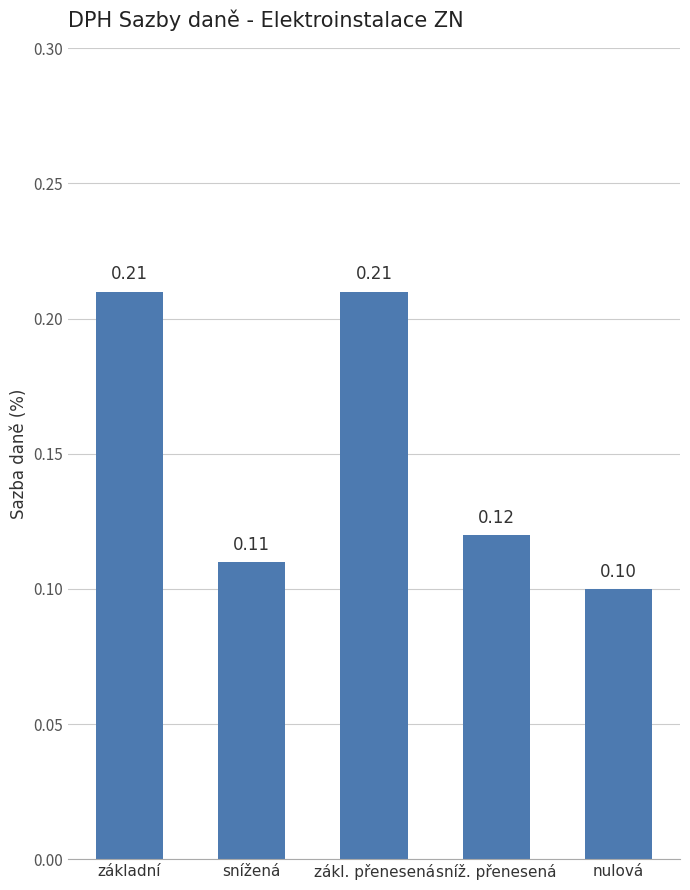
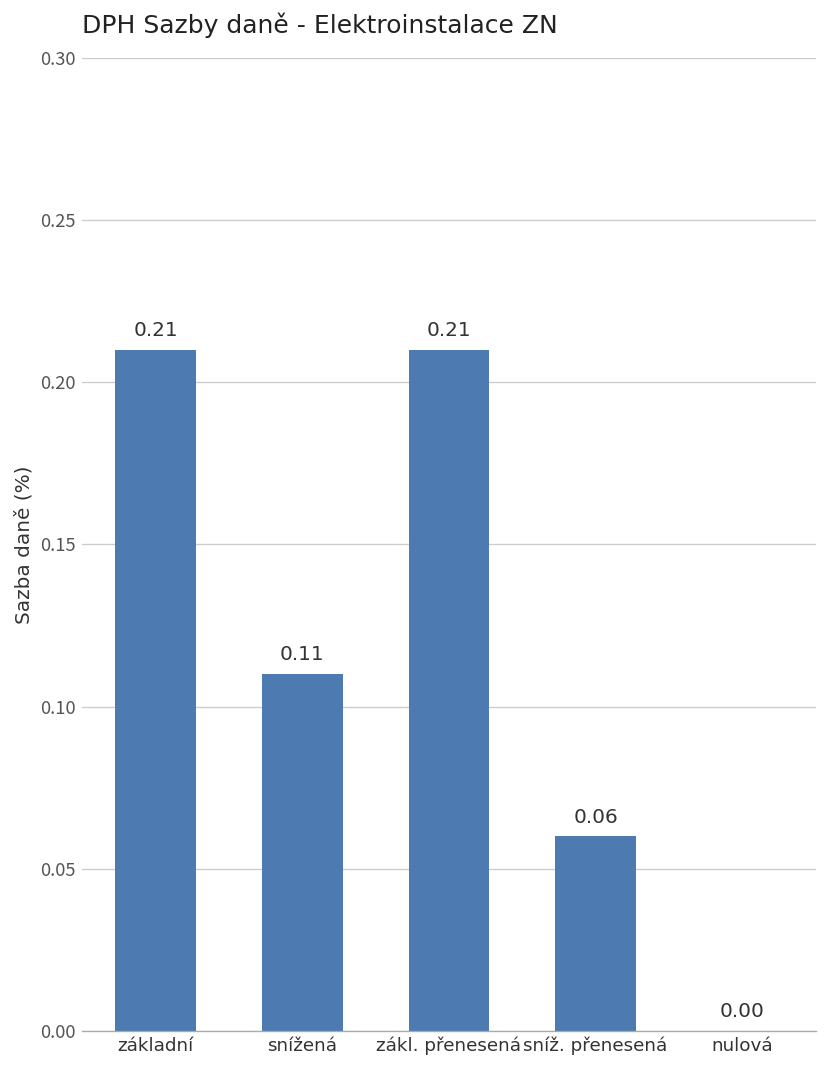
sníž. přenesená: 0.12 -> 0.06
nulová: 0.10 -> 0.00
